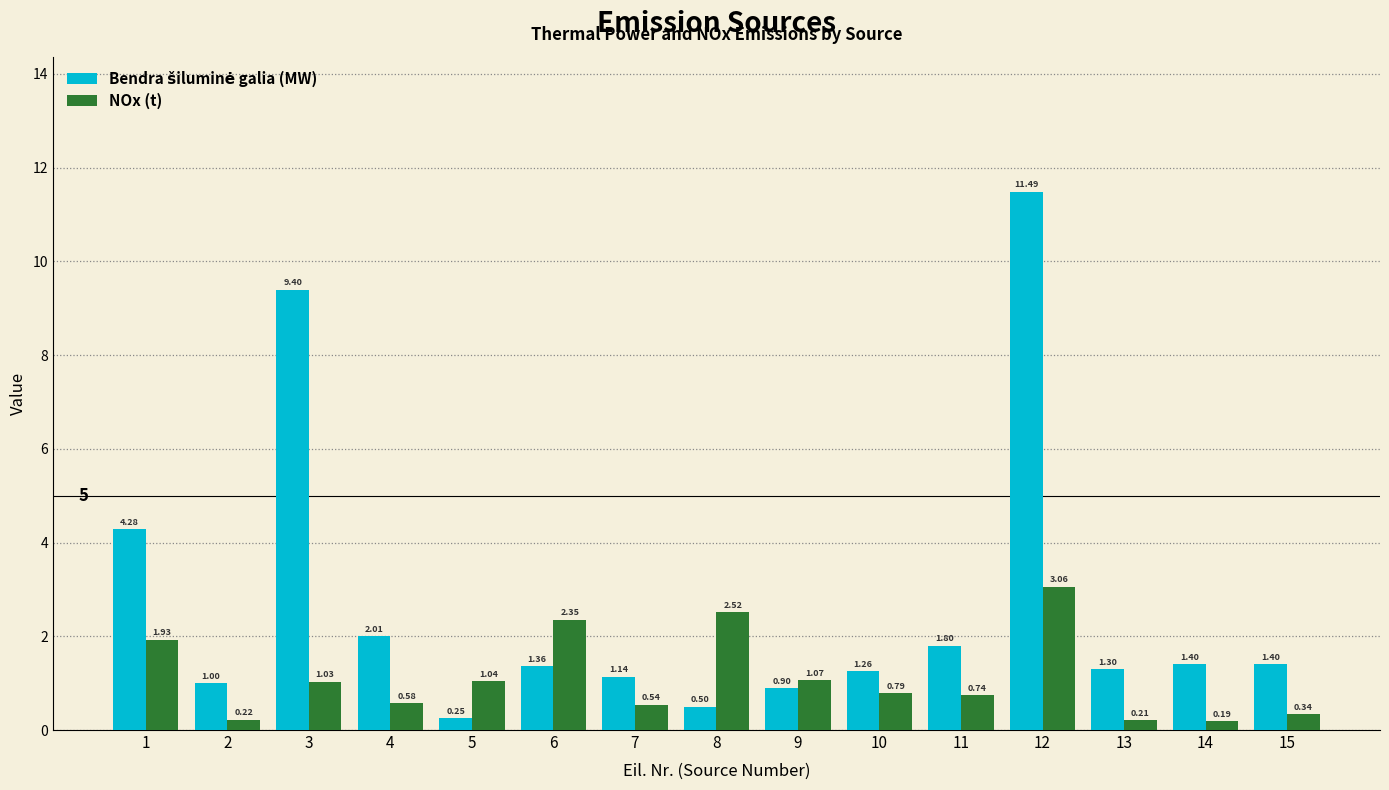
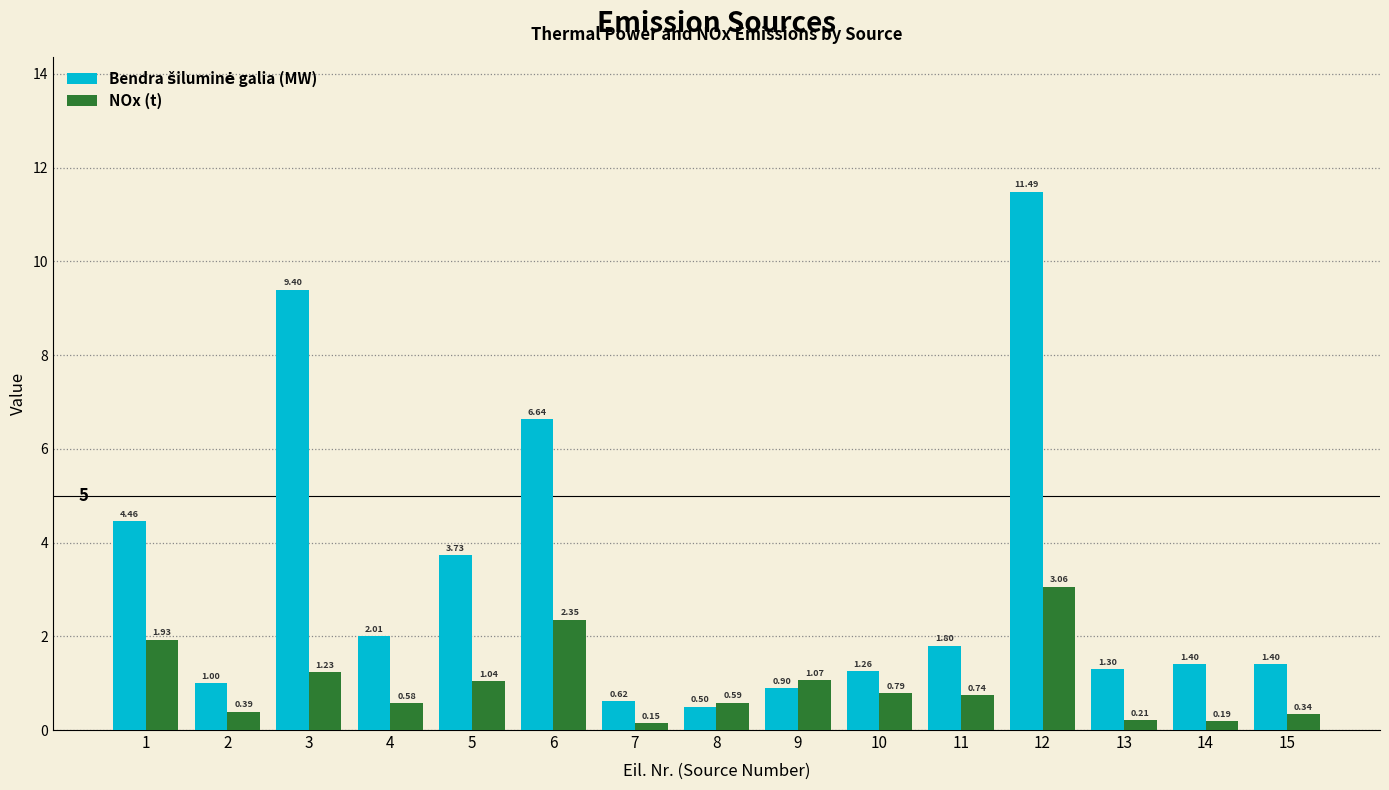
Bendra šiluminė galia (MW), 1: 4.28 -> 4.46
NOx (t), 2: 0.22 -> 0.39
NOx (t), 3: 1.03 -> 1.23
Bendra šiluminė galia (MW), 5: 0.25 -> 3.73
Bendra šiluminė galia (MW), 6: 1.36 -> 6.64
Bendra šiluminė galia (MW), 7: 1.14 -> 0.62
NOx (t), 7: 0.54 -> 0.15
NOx (t), 8: 2.52 -> 0.59
